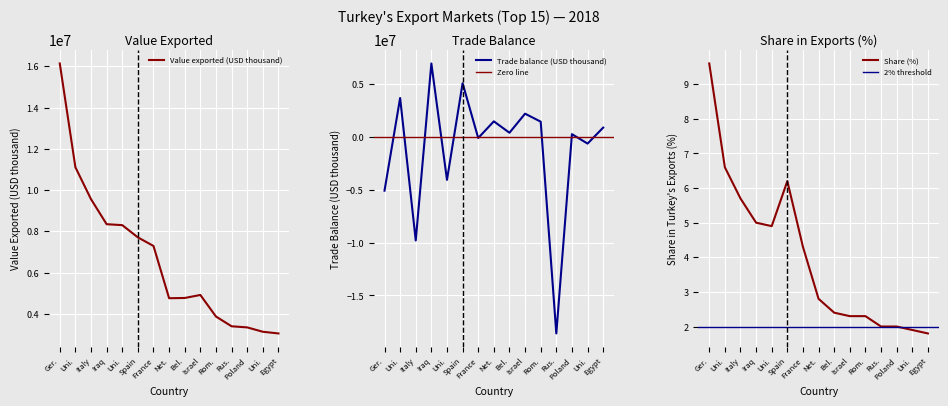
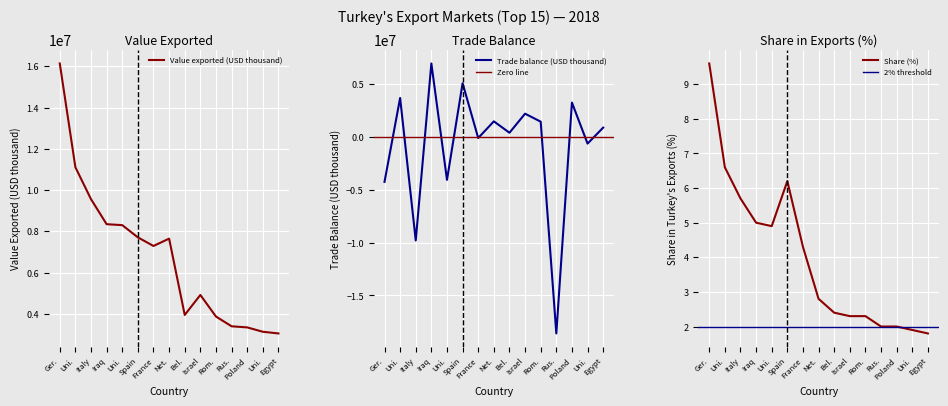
Value Exported, Net.: 4800000 -> 7700000
Value Exported, Bel.: 4800000 -> 4000000
Trade Balance, Ger.: -5100000 -> -4300000
Trade Balance, Poland: 200000 -> 3200000
